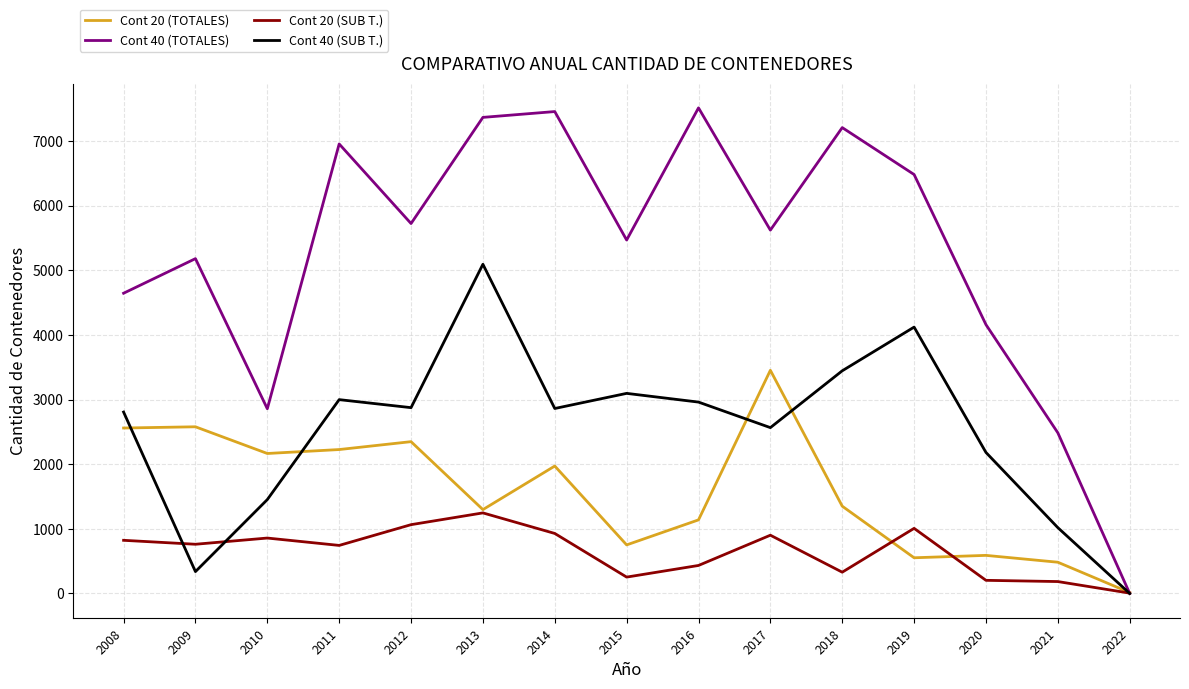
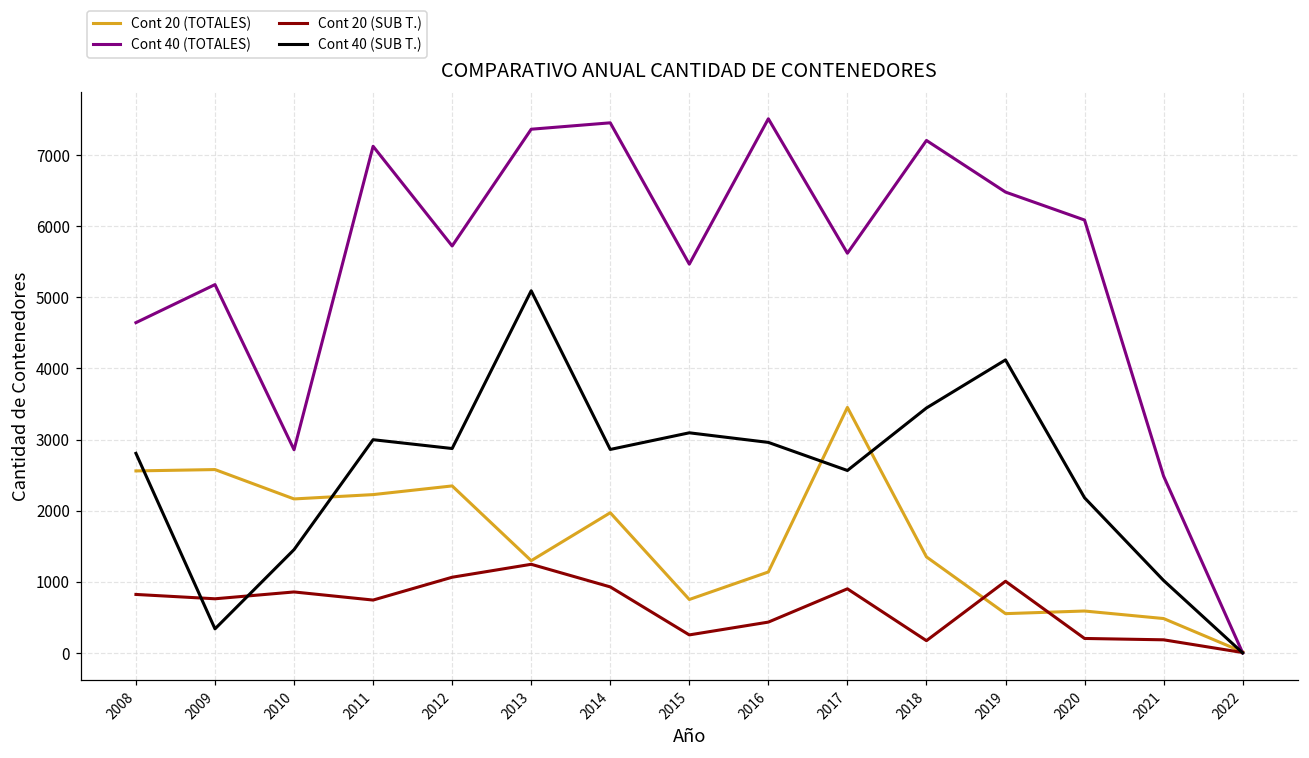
Cont 40 (TOTALES), 2011: 7000 -> 7100
Cont 20 (SUB T.), 2018: 300 -> 200
Cont 40 (TOTALES), 2020: 4200 -> 6100
